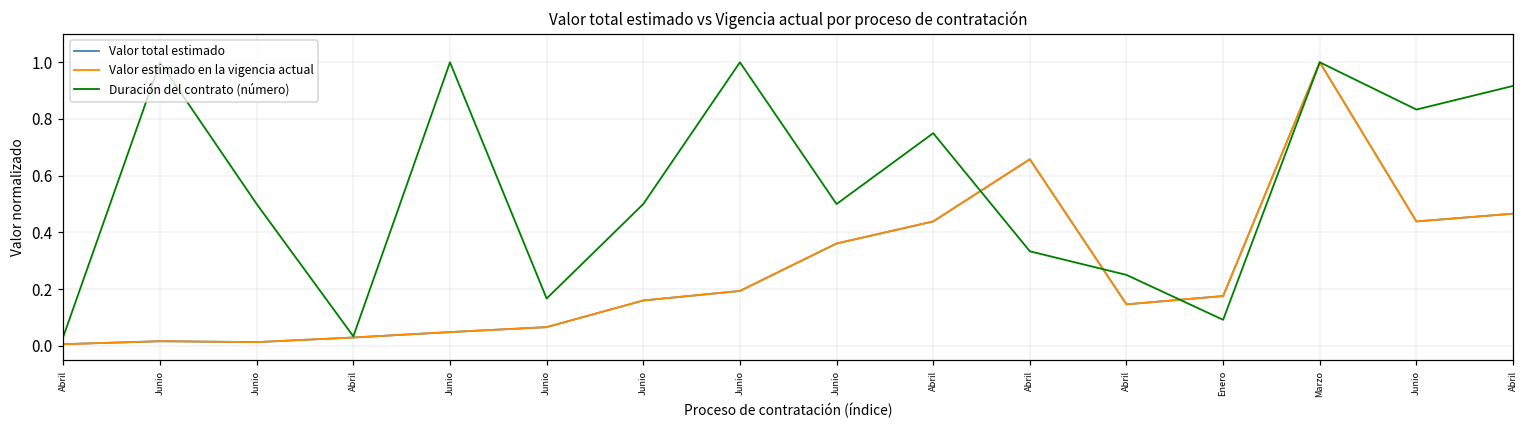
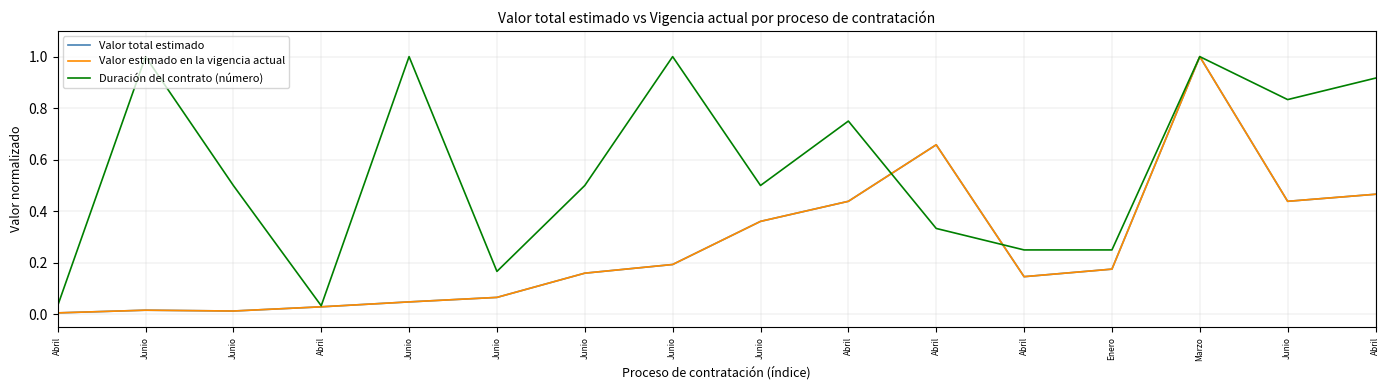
Duración del contrato (número), Enero: 0.09 -> 0.25
